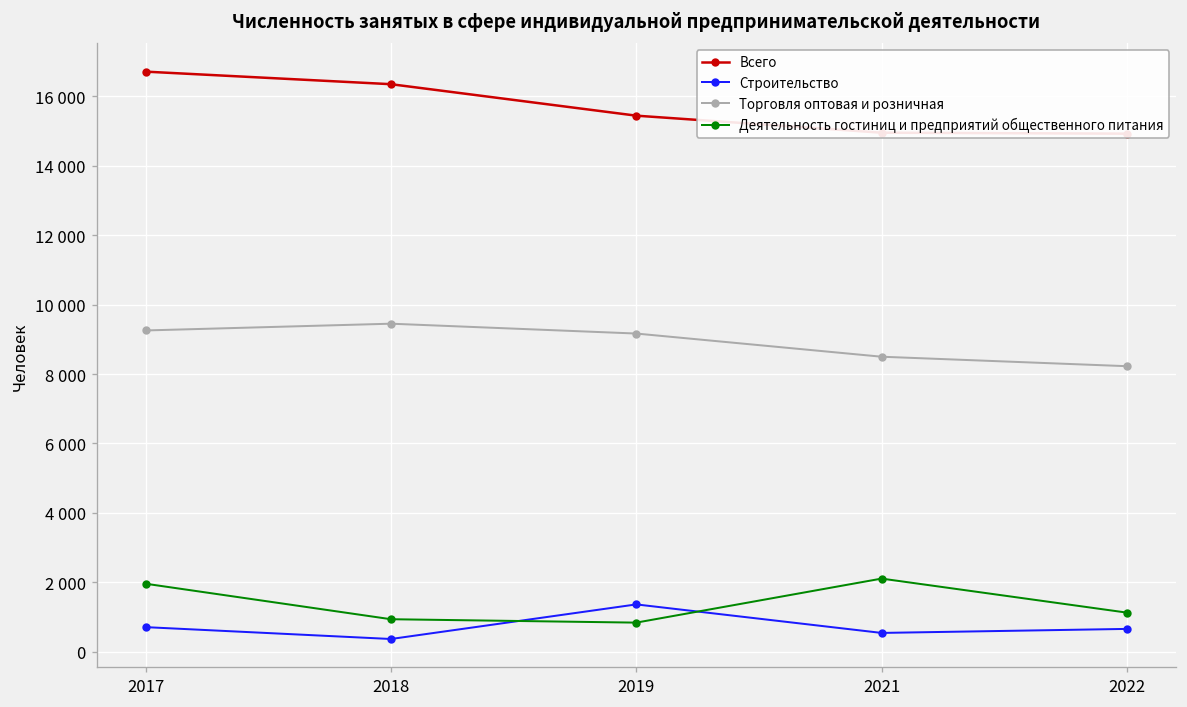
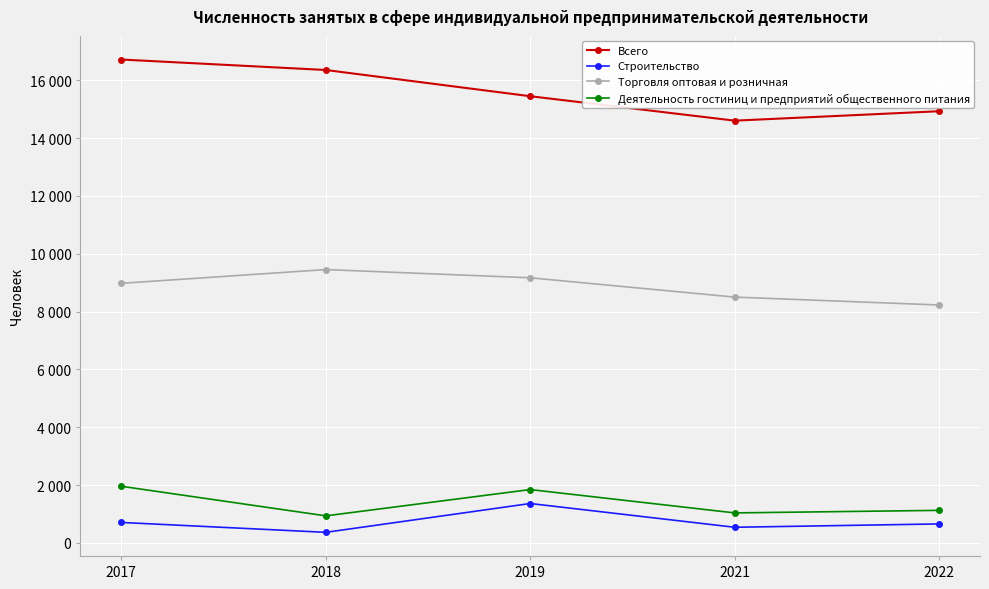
Торговля оптовая и розничная, 2017: 9300 -> 9000
Деятельность гостиниц и предприятий общественного питания, 2019: 800 -> 1800
Всего, 2021: 15000 -> 14600
Деятельность гостиниц и предприятий общественного питания, 2021: 2100 -> 1000
